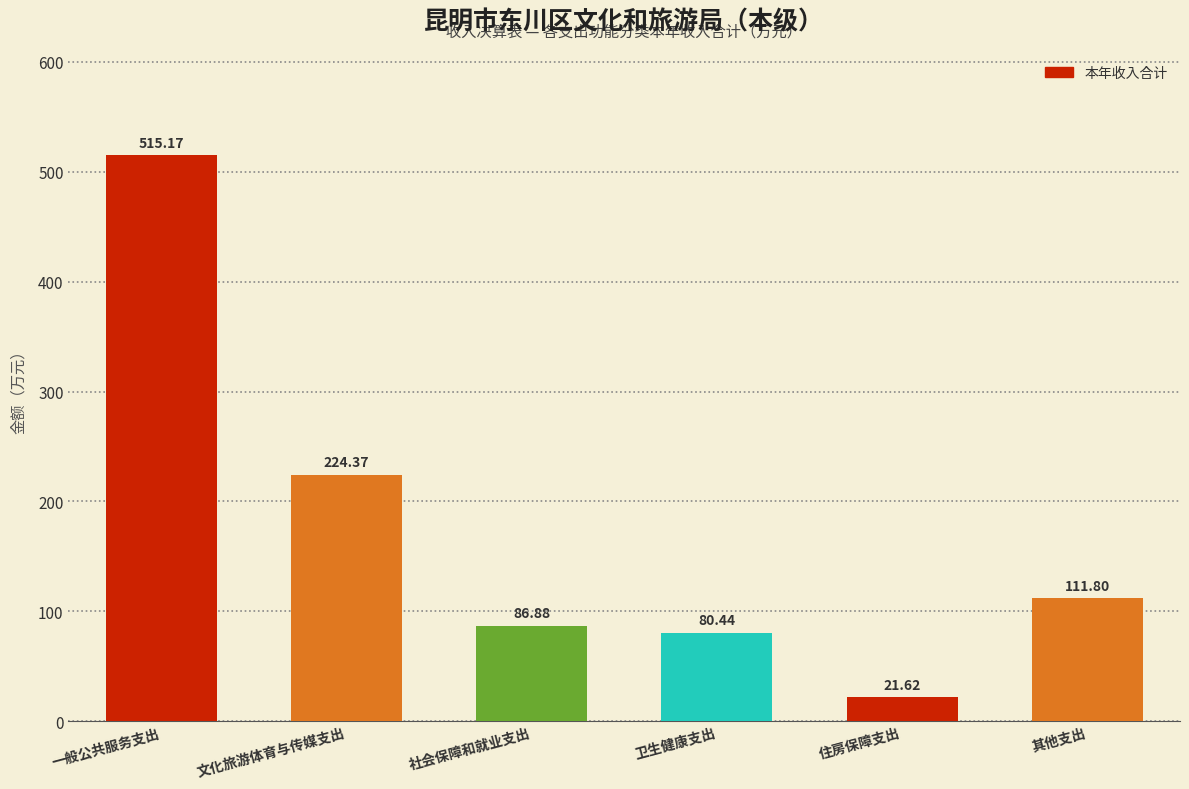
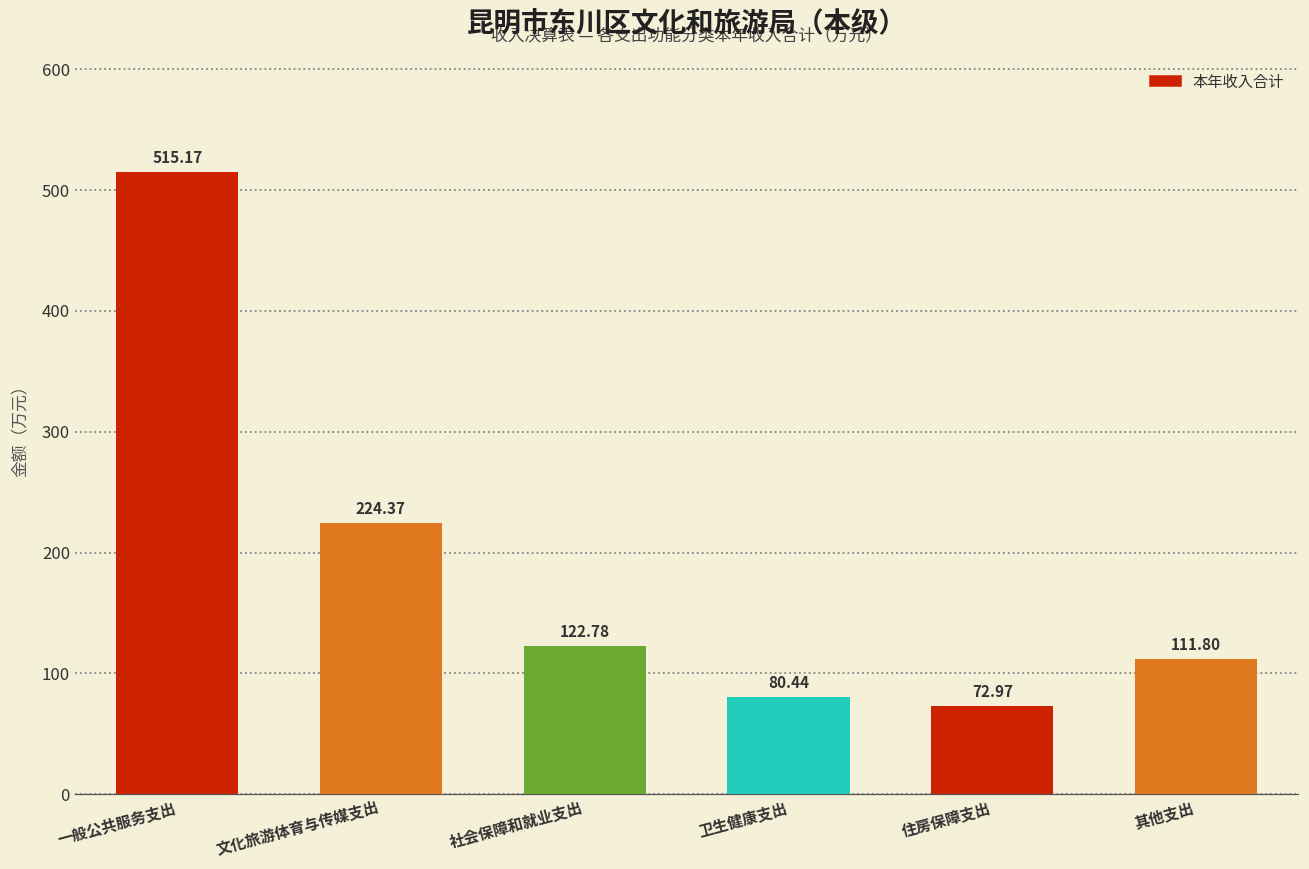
社会保障和就业支出: 86.88 -> 122.78
住房保障支出: 21.62 -> 72.97
